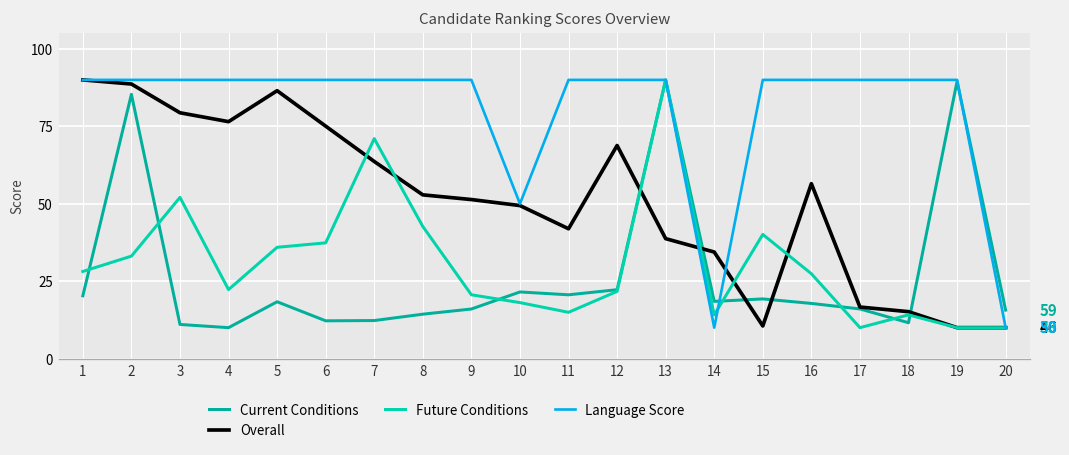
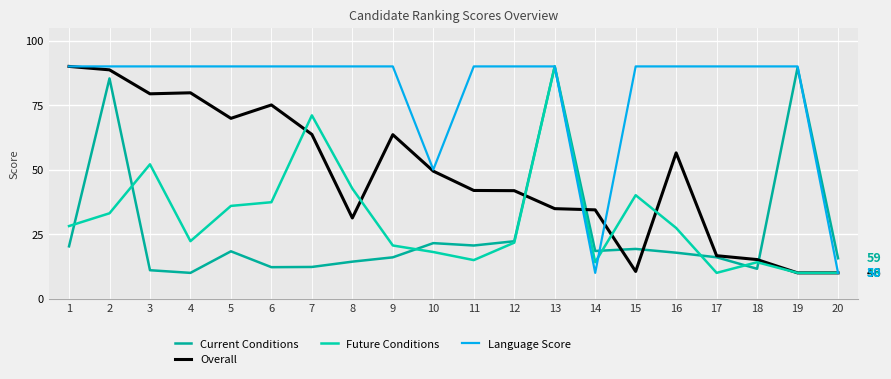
Overall, 4: 77 -> 80
Overall, 5: 87 -> 70
Overall, 8: 53 -> 31
Overall, 9: 51 -> 64
Overall, 12: 69 -> 42
Overall, 13: 39 -> 35
